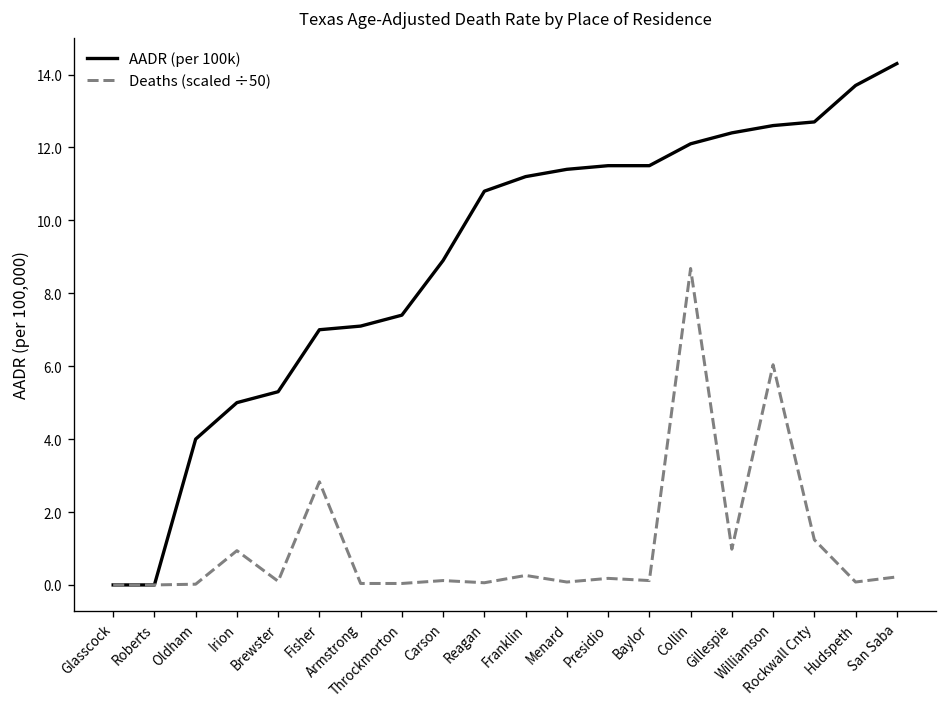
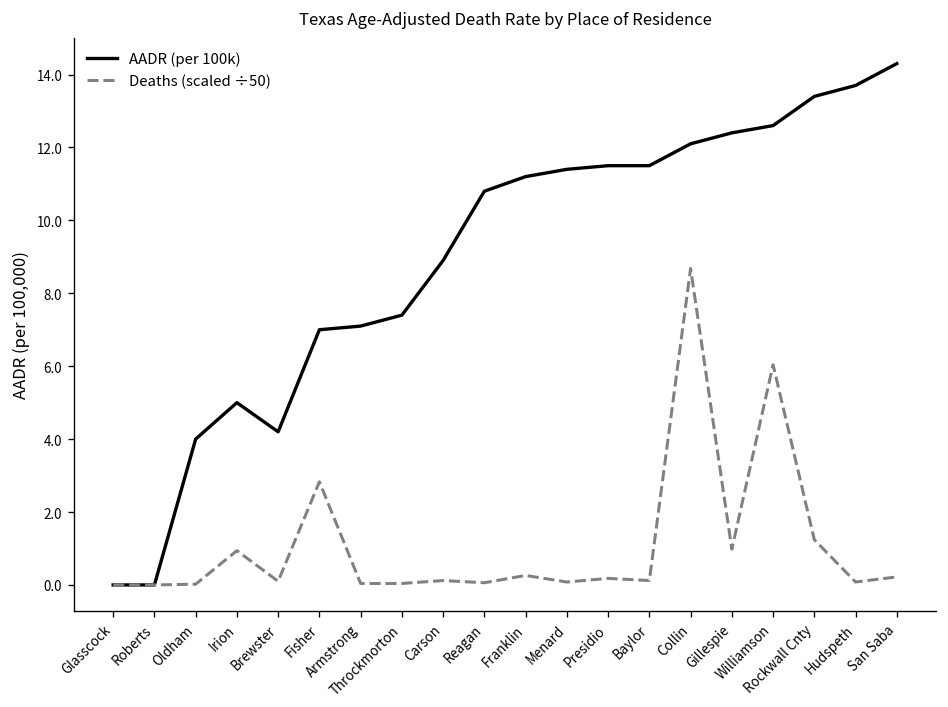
AADR (per 100k), Brewster: 5.3 -> 4.2
AADR (per 100k), Rockwall Cnty: 12.7 -> 13.4
